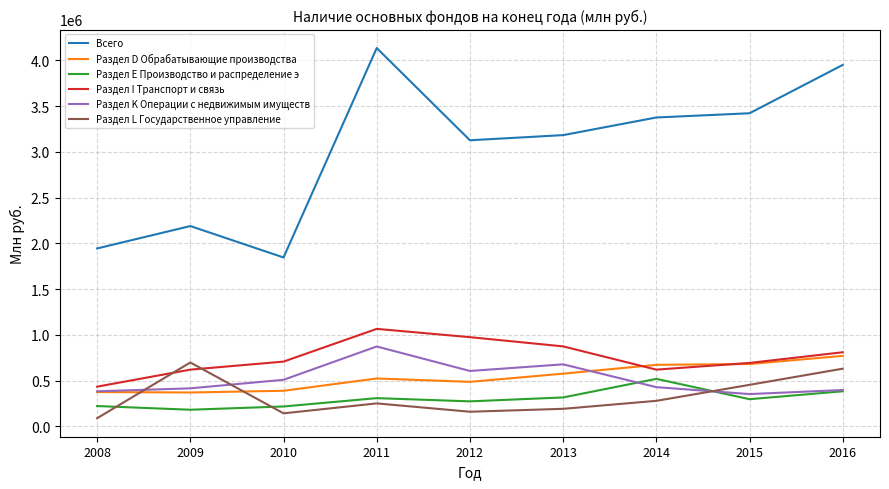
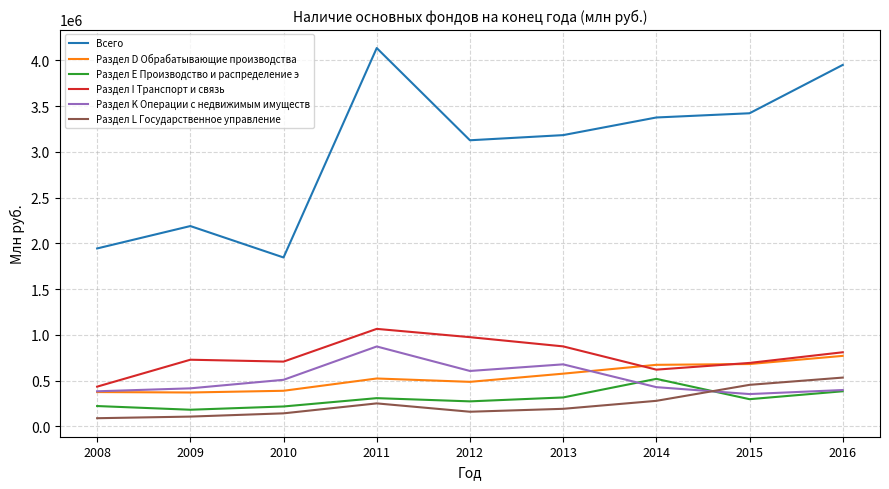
Раздел I Транспорт и связь, 2009: 600000 -> 700000
Раздел L Государственное управление, 2009: 700000 -> 100000
Раздел L Государственное управление, 2016: 600000 -> 500000
